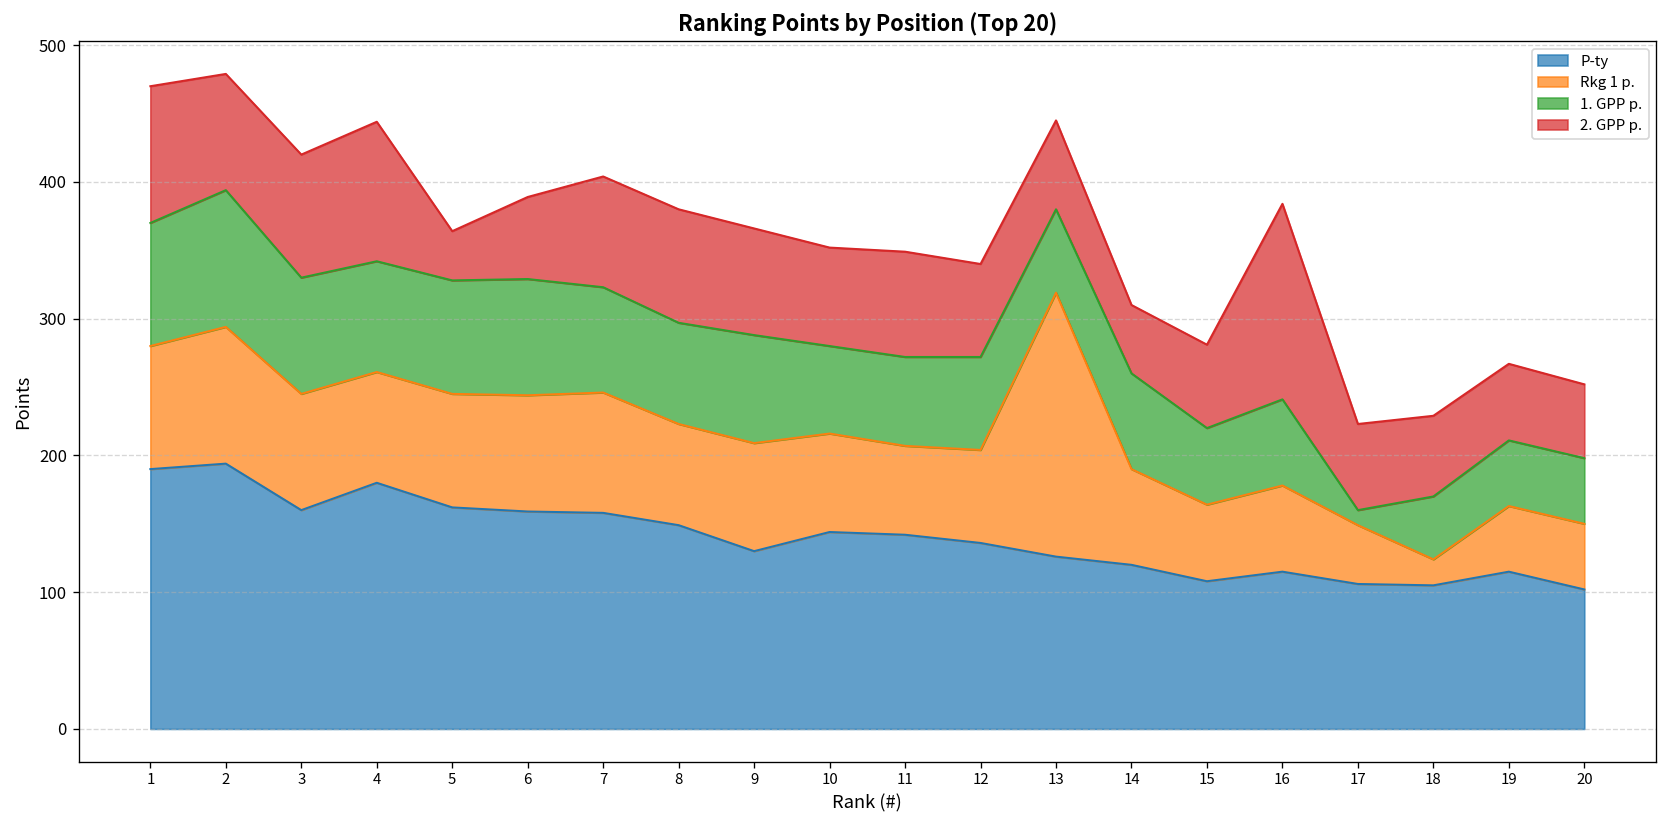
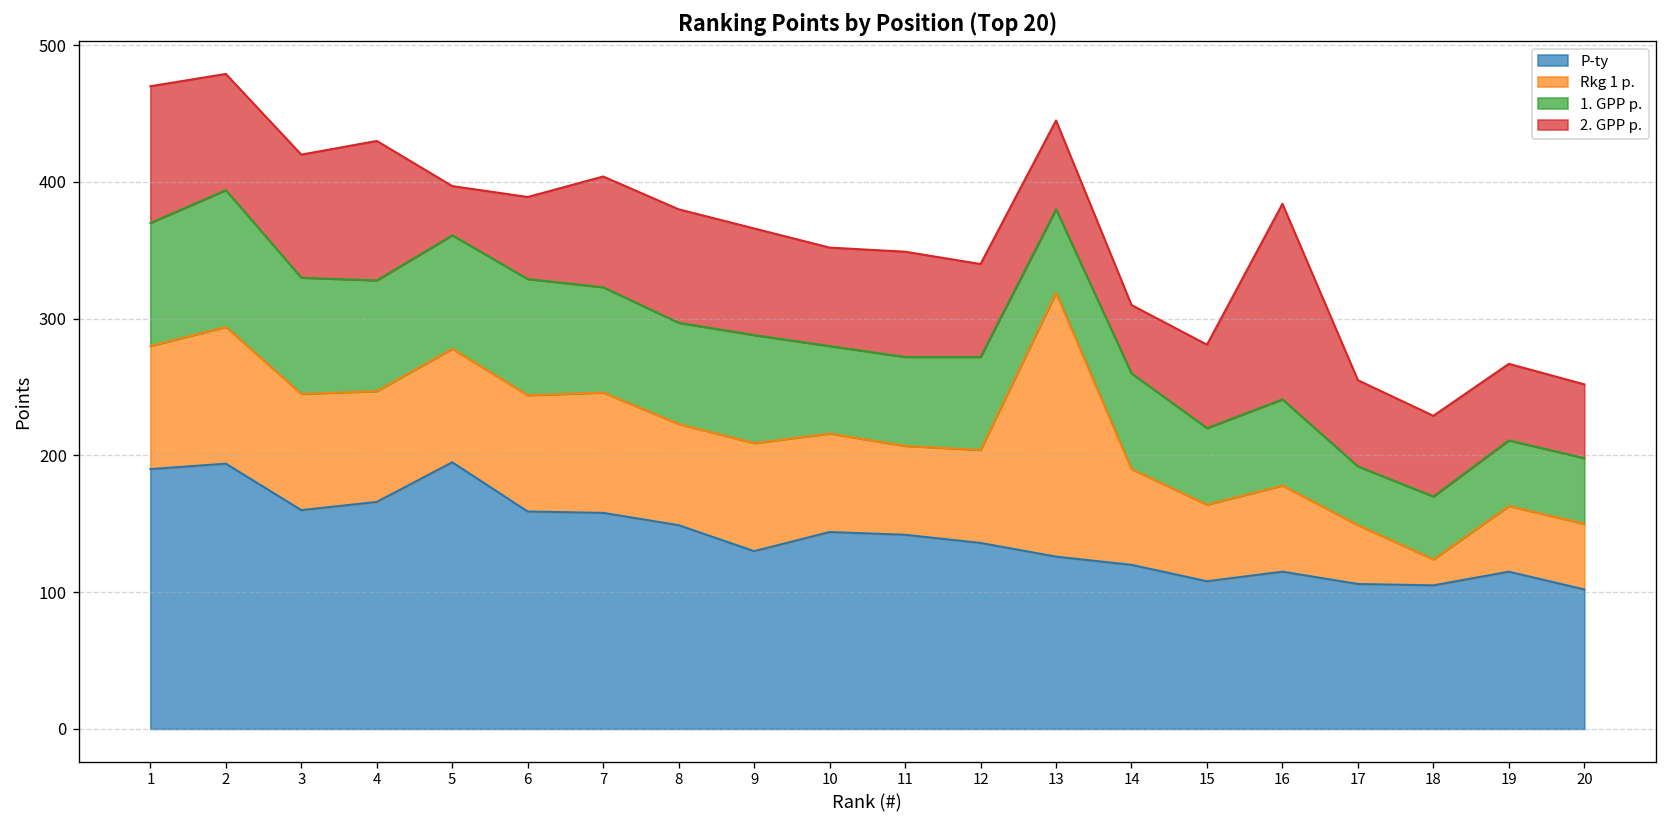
P-ty, 4: 180 -> 166
P-ty, 5: 162 -> 195
1. GPP p., 17: 11 -> 43
